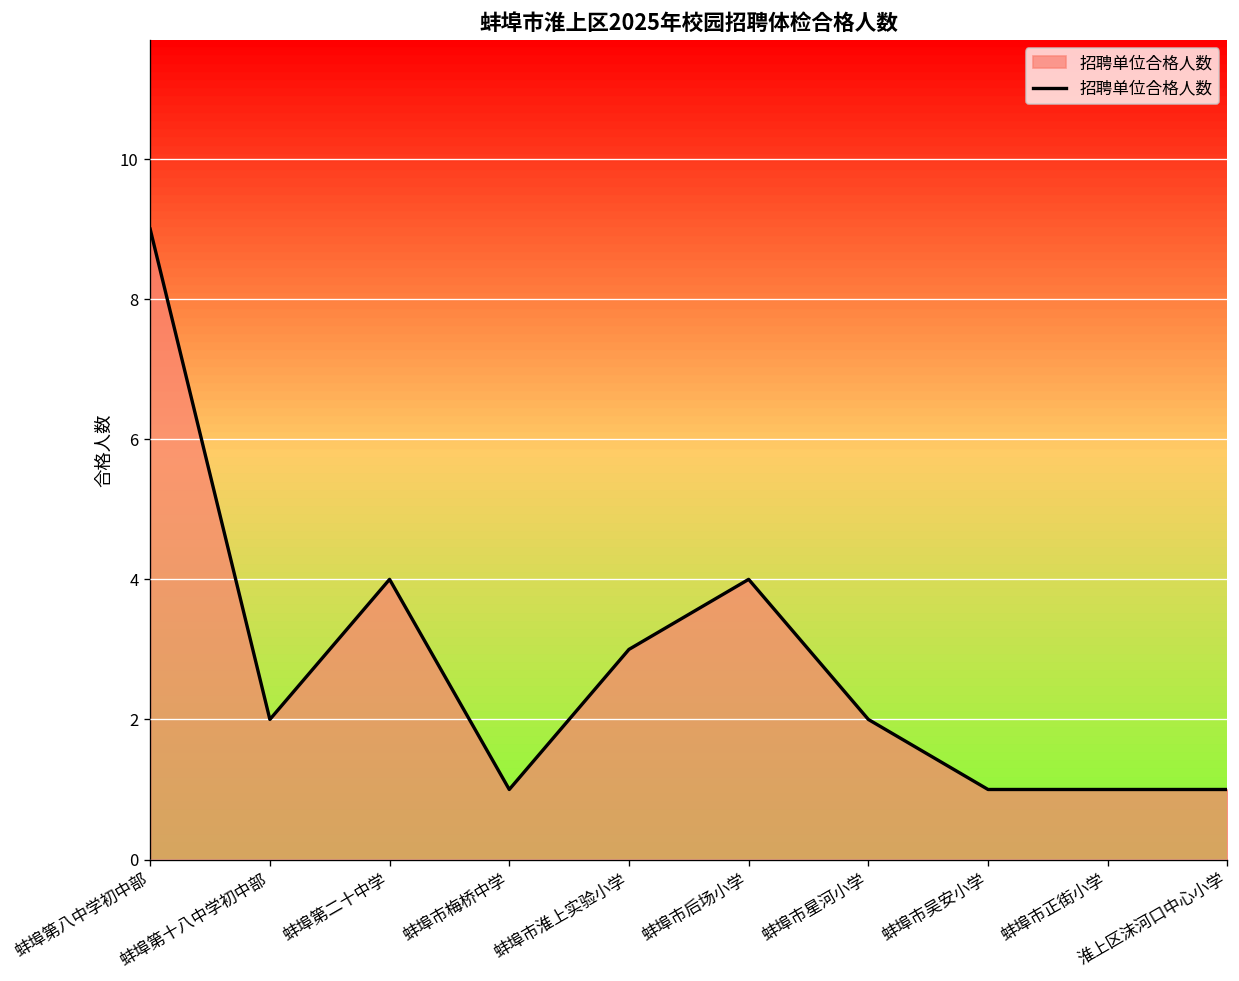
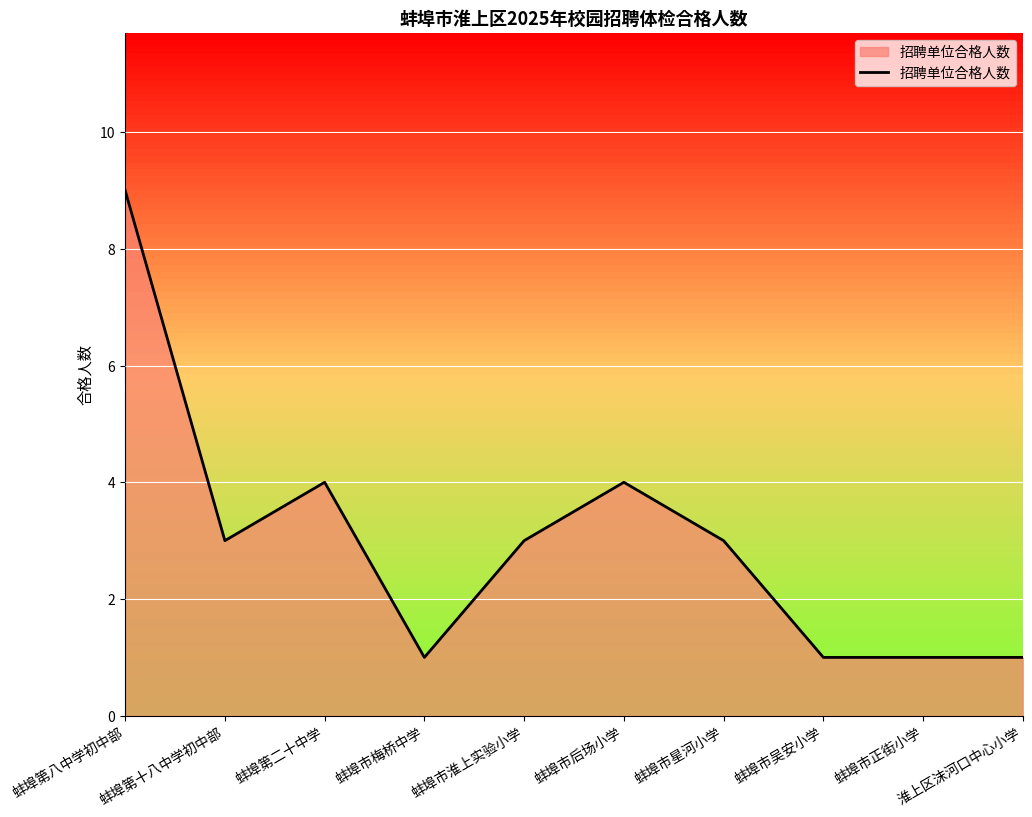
蚌埠第十八中学初中部: 2 -> 3
蚌埠市星河小学: 2 -> 3
